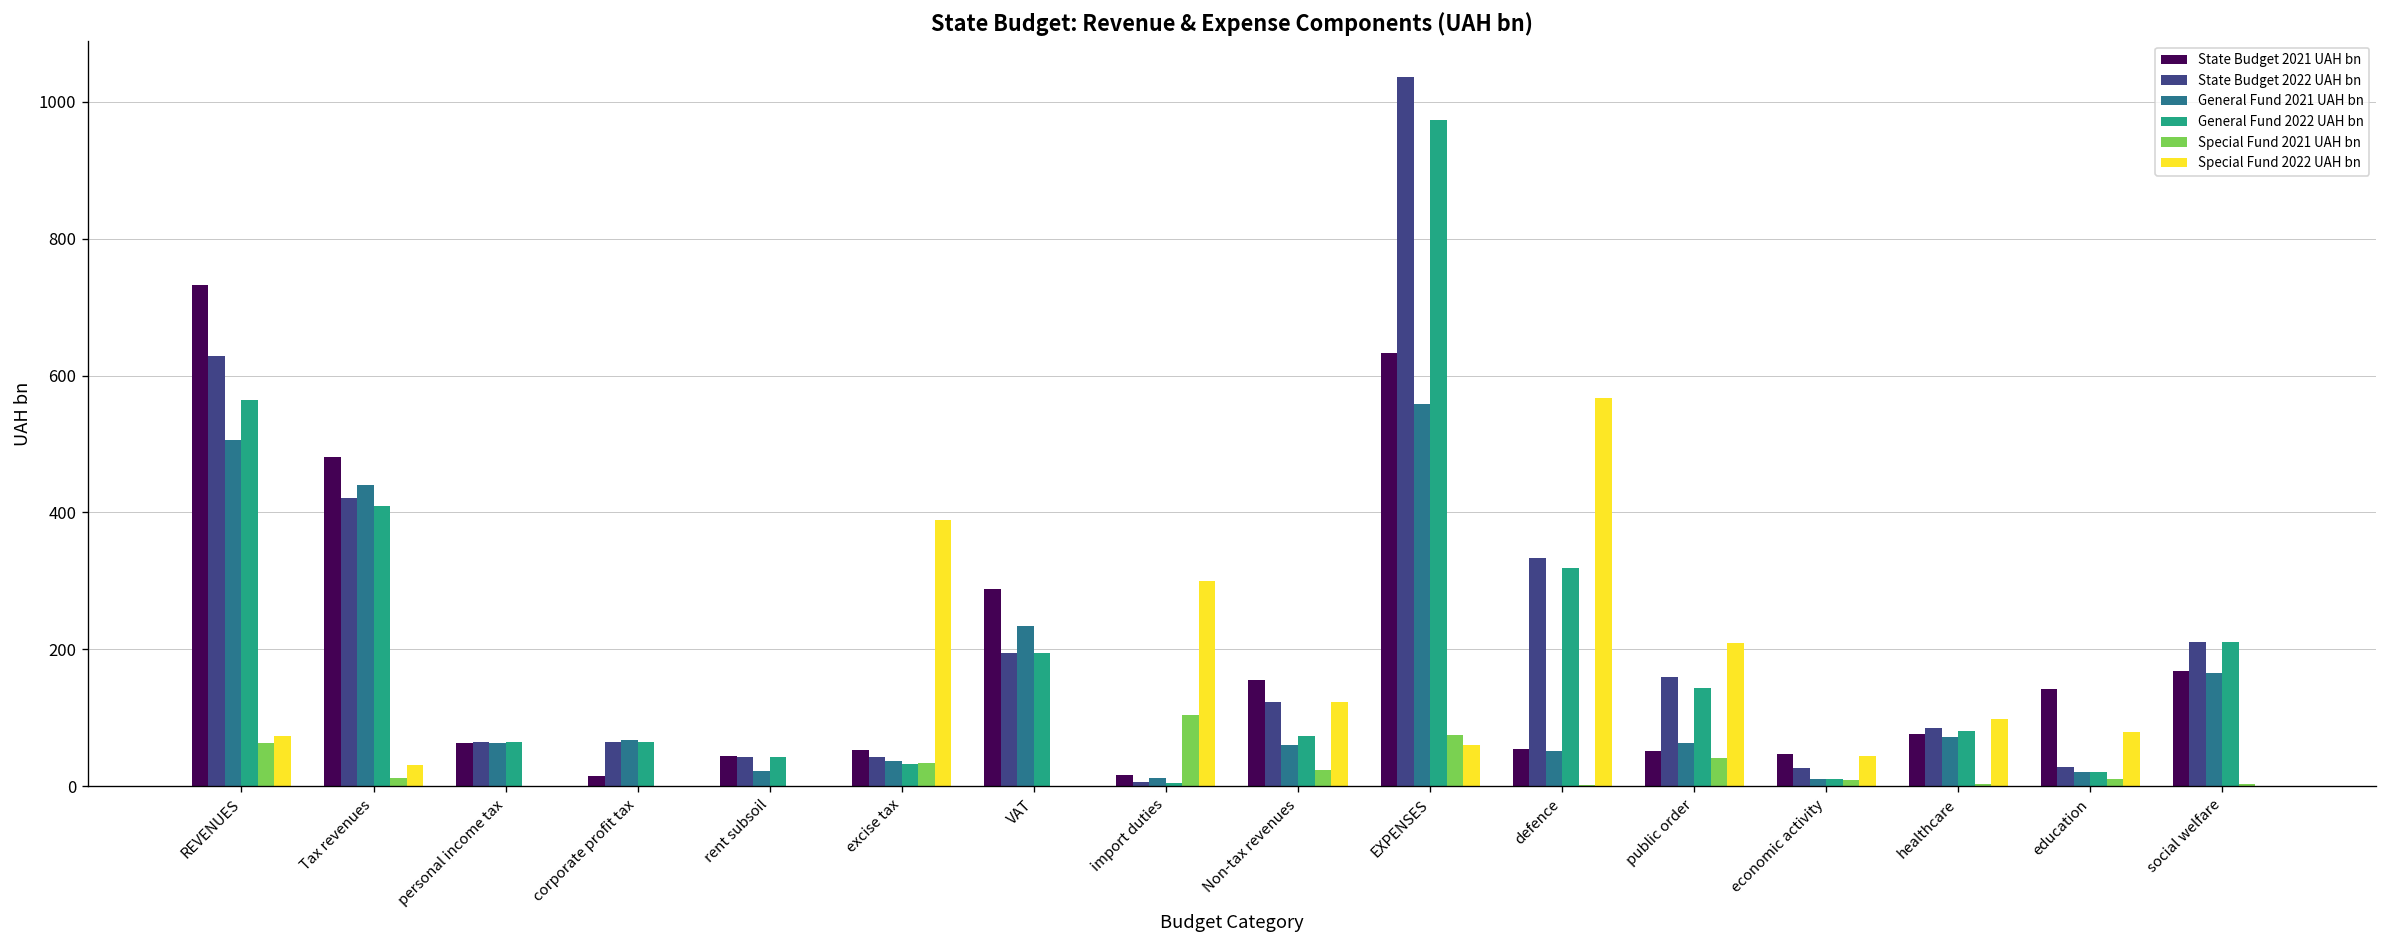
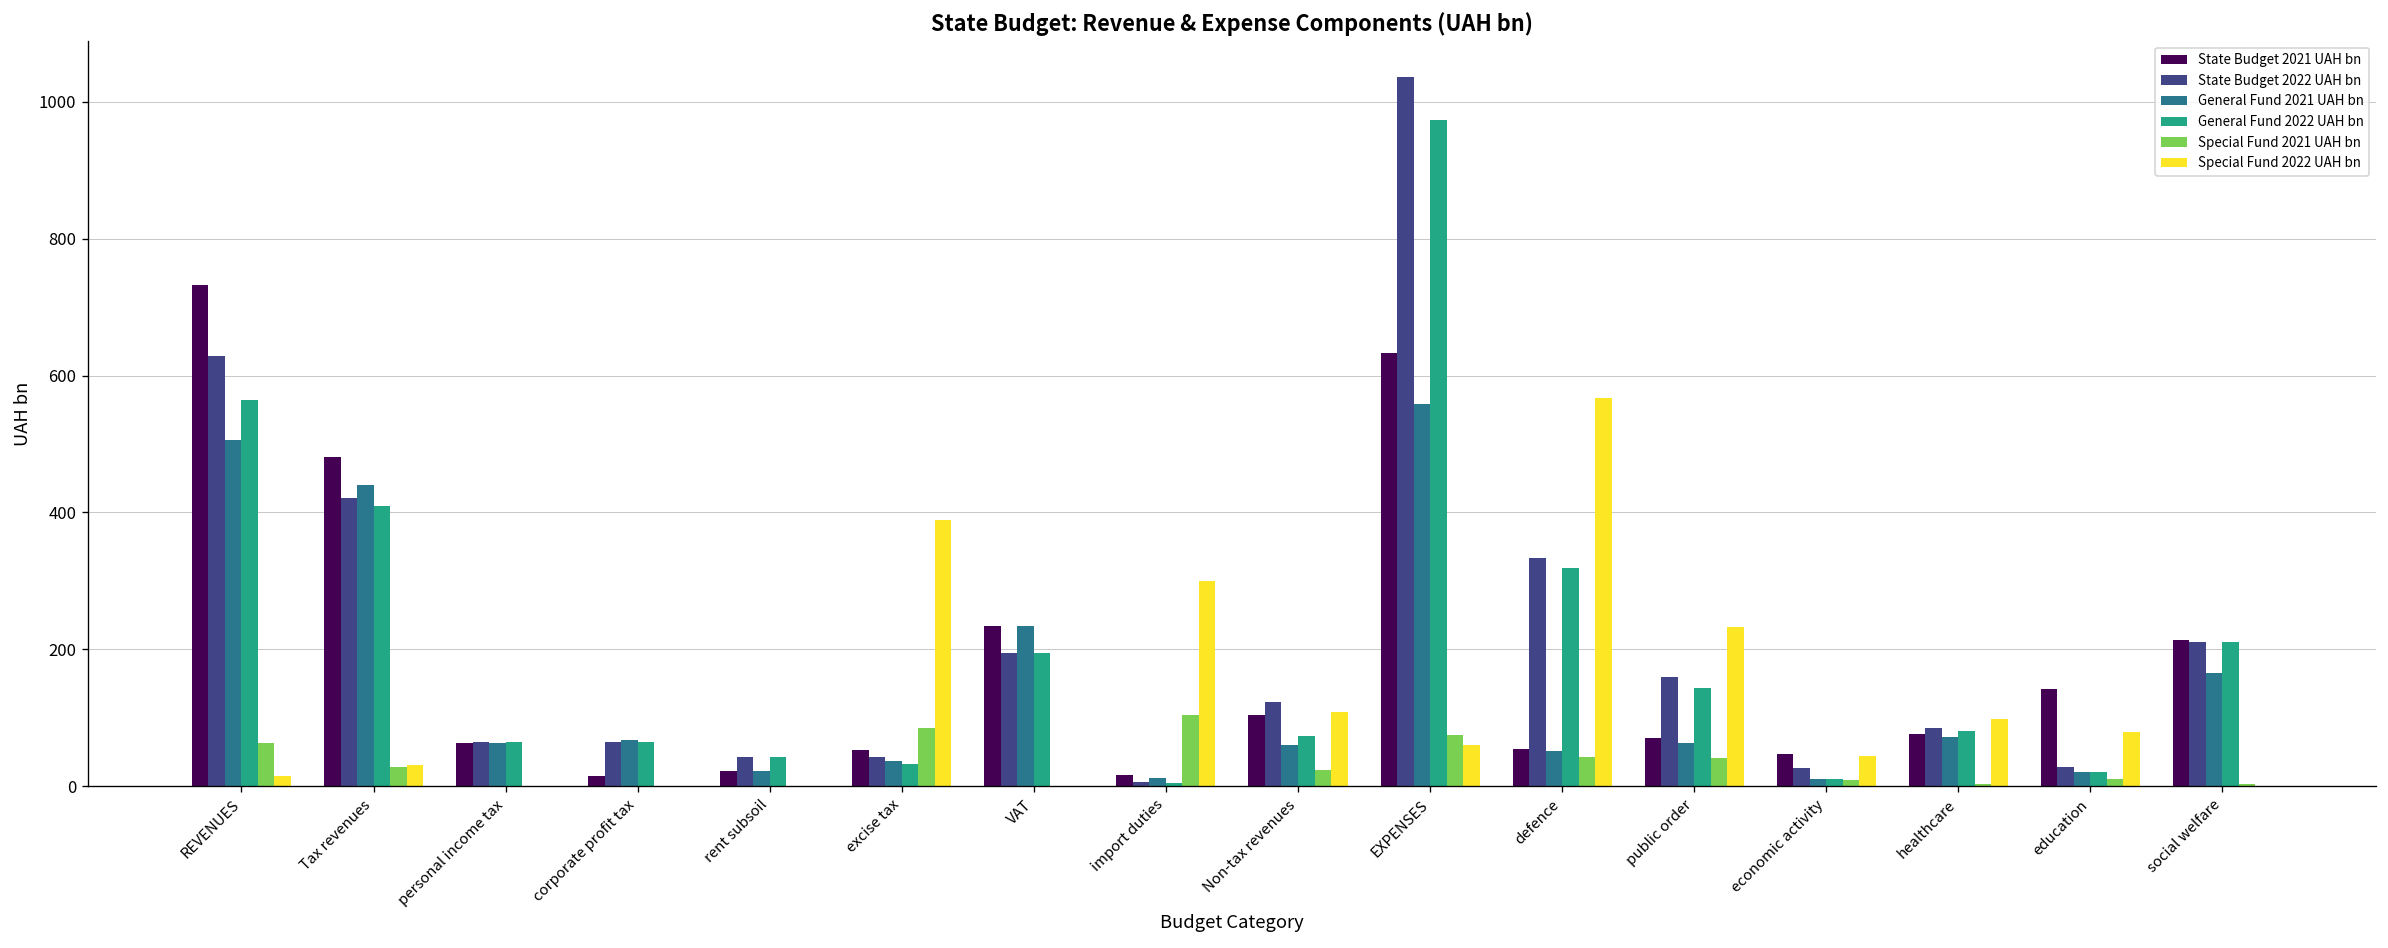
Special Fund 2022 UAH bn, REVENUES: 70 -> 10
Special Fund 2021 UAH bn, Tax revenues: 10 -> 30
State Budget 2021 UAH bn, rent subsoil: 40 -> 20
Special Fund 2021 UAH bn, excise tax: 30 -> 90
State Budget 2021 UAH bn, VAT: 290 -> 230
State Budget 2021 UAH bn, Non-tax revenues: 150 -> 100
Special Fund 2022 UAH bn, Non-tax revenues: 120 -> 110
Special Fund 2021 UAH bn, defence: 0 -> 40
State Budget 2021 UAH bn, public order: 50 -> 70
Special Fund 2022 UAH bn, public order: 210 -> 230
State Budget 2021 UAH bn, social welfare: 170 -> 210
